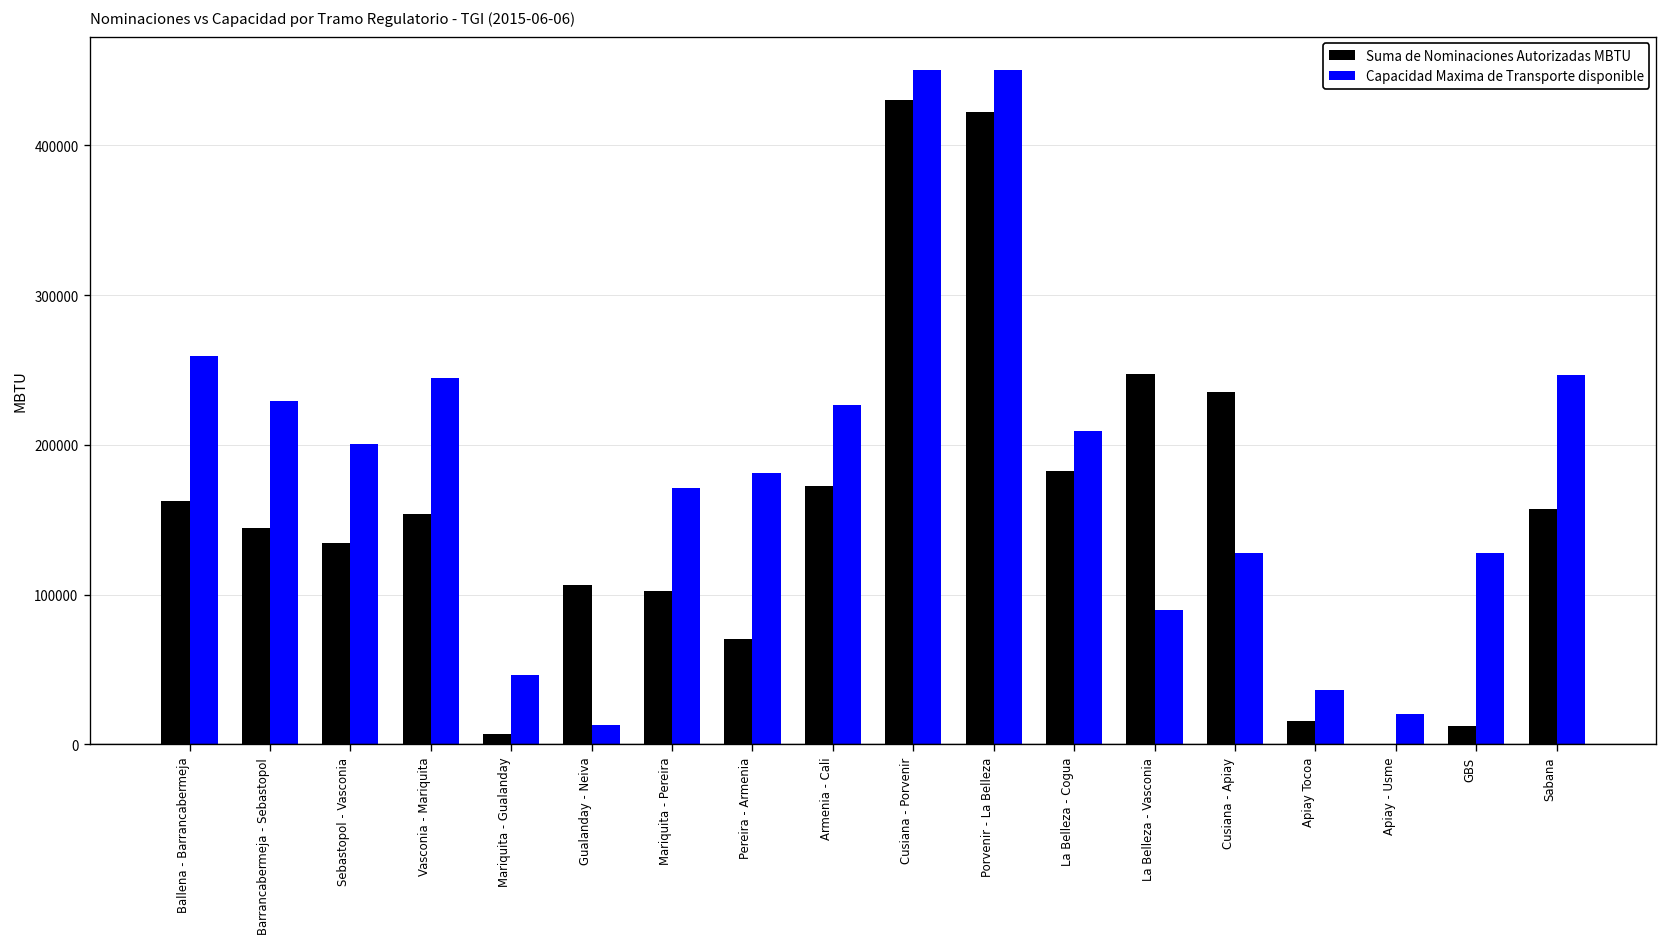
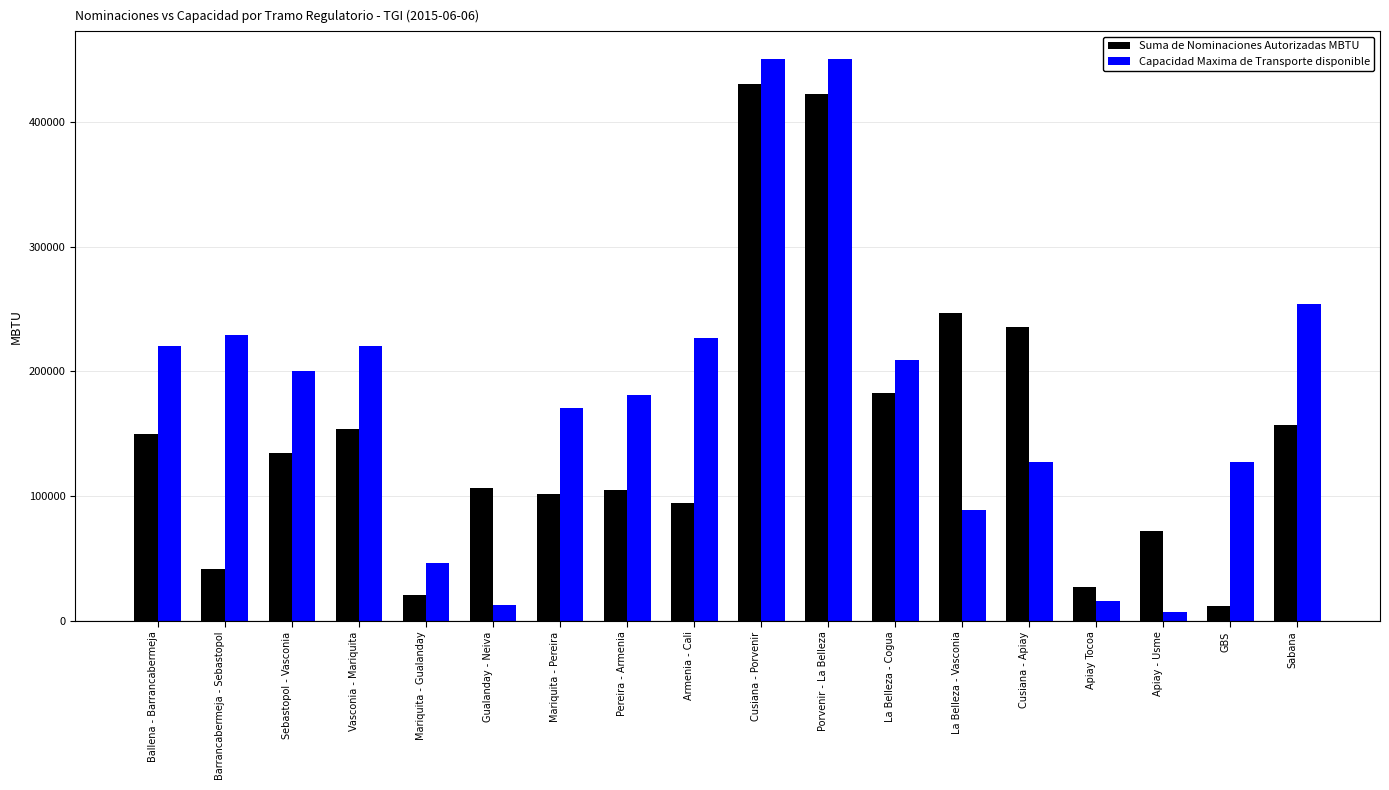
Suma de Nominaciones Autorizadas MBTU, Ballena - Barrancabermeja: 162000 -> 150000
Capacidad Maxima de Transporte disponible, Ballena - Barrancabermeja: 259000 -> 221000
Suma de Nominaciones Autorizadas MBTU, Barrancabermeja - Sebastopol: 145000 -> 41000
Capacidad Maxima de Transporte disponible, Vasconia - Mariquita: 244000 -> 220000
Suma de Nominaciones Autorizadas MBTU, Mariquita - Gualanday: 7000 -> 21000
Suma de Nominaciones Autorizadas MBTU, Pereira - Armenia: 70000 -> 105000
Suma de Nominaciones Autorizadas MBTU, Armenia - Cali: 172000 -> 94000
Suma de Nominaciones Autorizadas MBTU, Apiay Tocoa: 16000 -> 27000
Capacidad Maxima de Transporte disponible, Apiay Tocoa: 36000 -> 16000
Suma de Nominaciones Autorizadas MBTU, Apiay - Usme: 0 -> 72000
Capacidad Maxima de Transporte disponible, Apiay - Usme: 20000 -> 8000
Capacidad Maxima de Transporte disponible, Sabana: 247000 -> 254000
